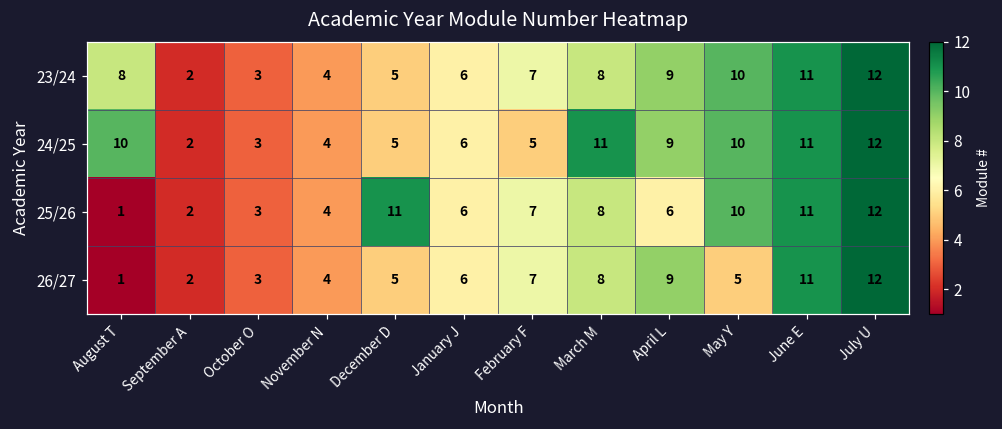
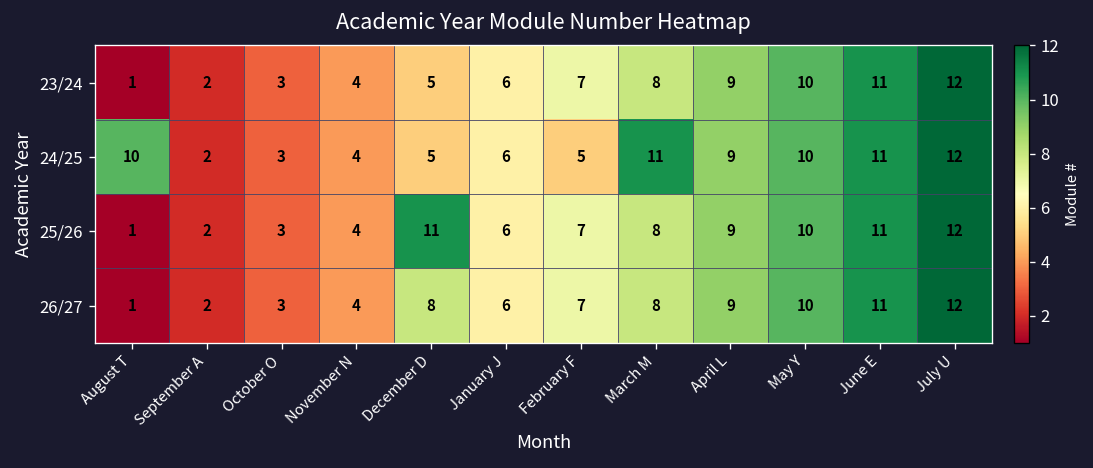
23/24, August T: 8 -> 1
25/26, April L: 6 -> 9
26/27, December D: 5 -> 8
26/27, May Y: 5 -> 10
